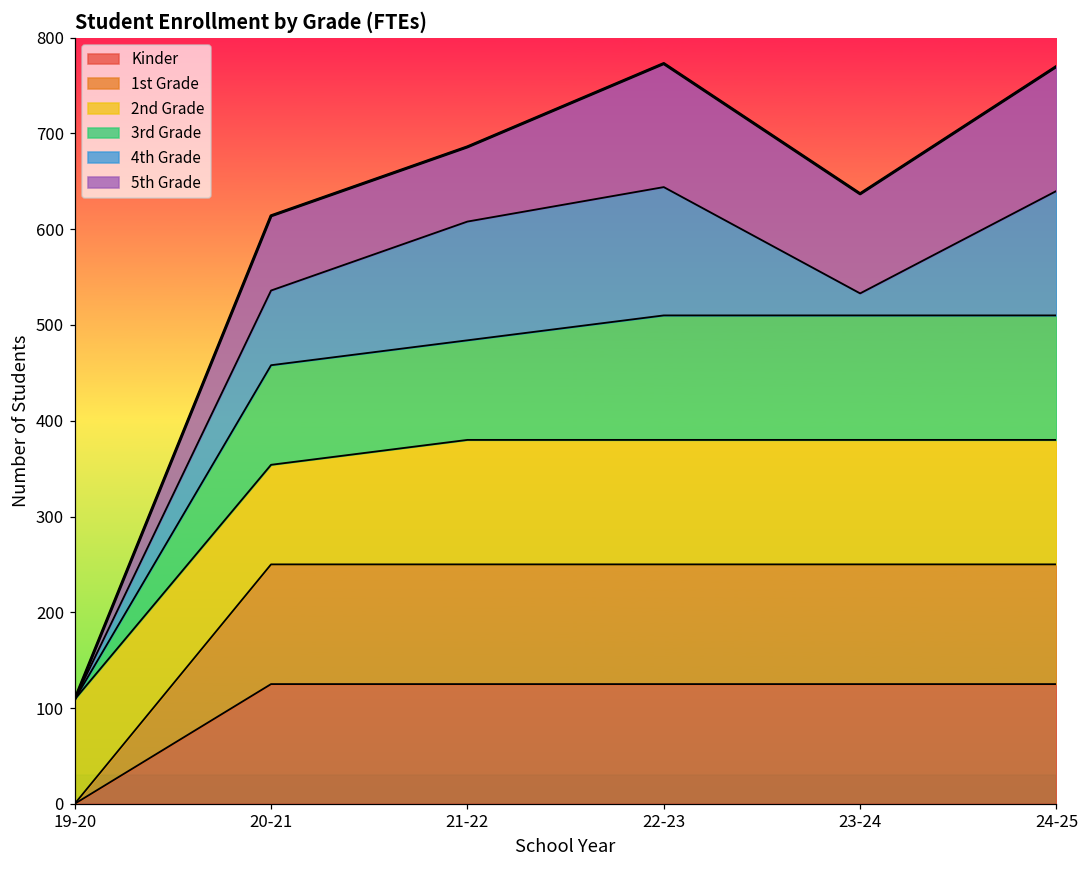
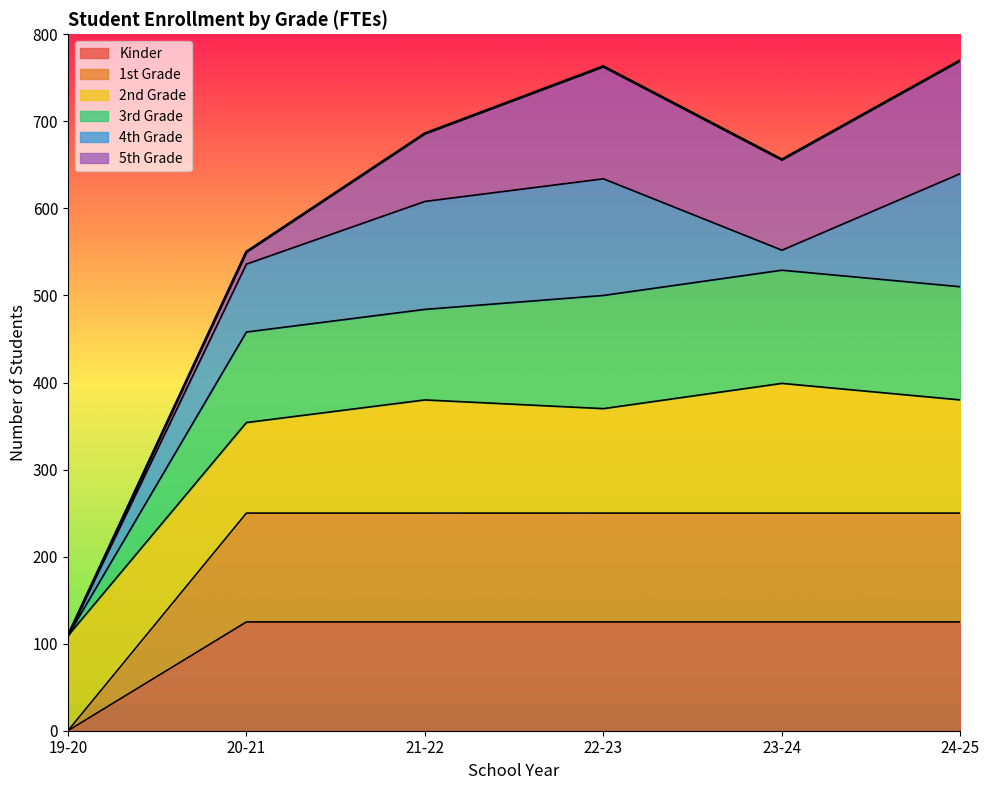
5th Grade, 20-21: 80 -> 10
2nd Grade, 22-23: 130 -> 120
2nd Grade, 23-24: 130 -> 150
